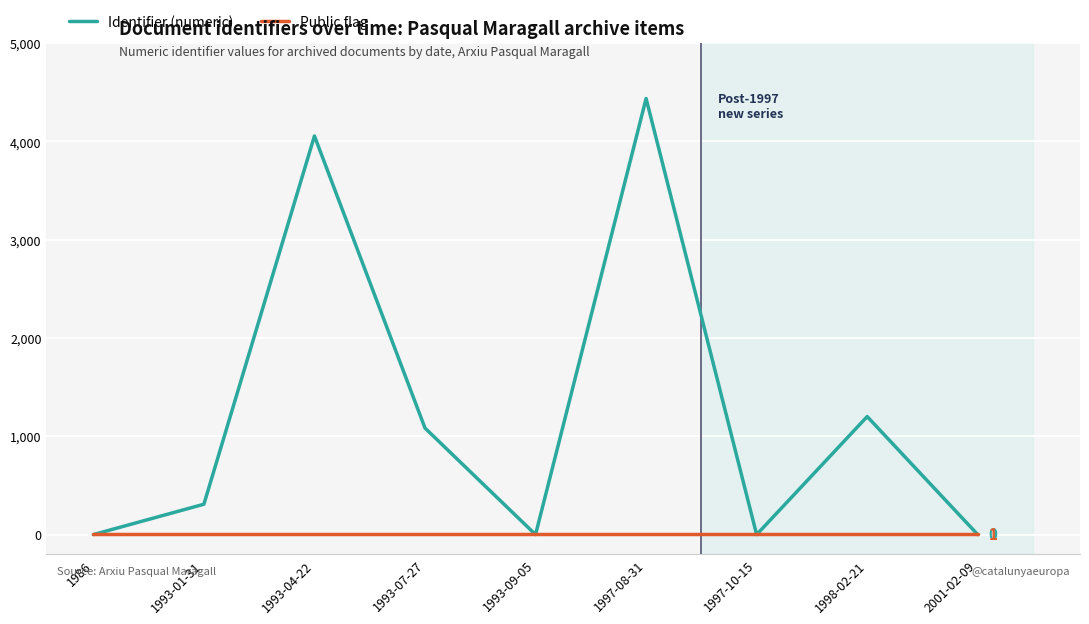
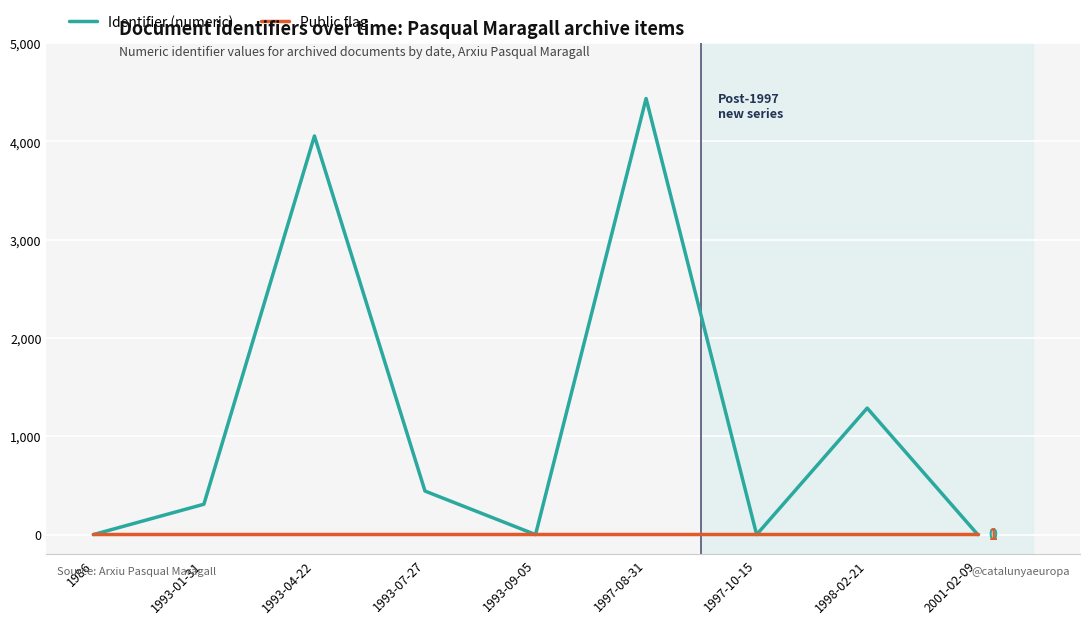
Identifier (numeric), 1993-07-27: 1,100 -> 400
Identifier (numeric), 1998-02-21: 1,200 -> 1,300
